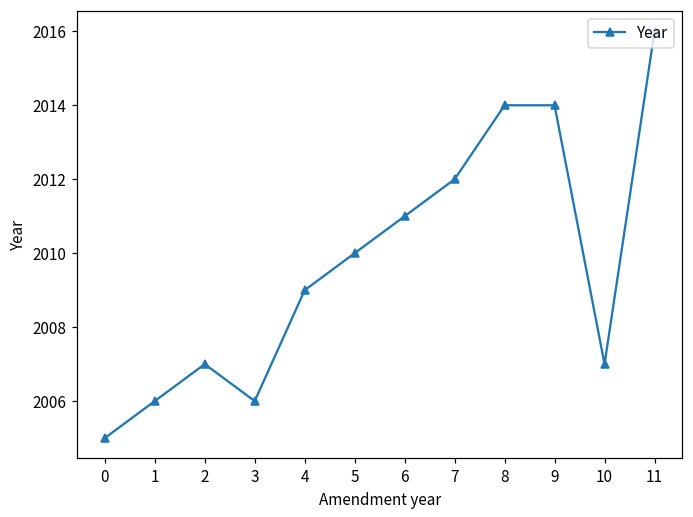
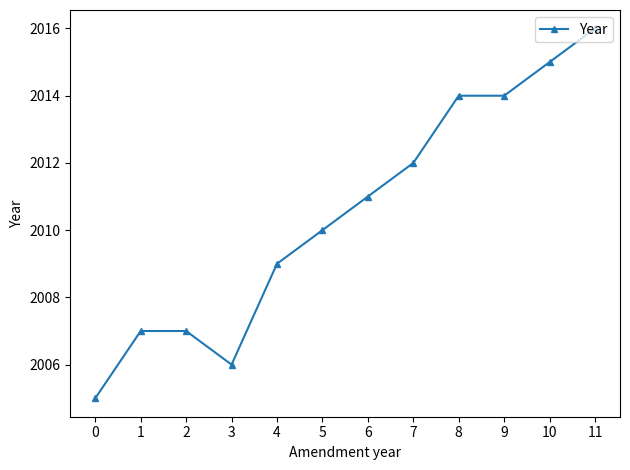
1: 2006 -> 2007
10: 2007 -> 2015
